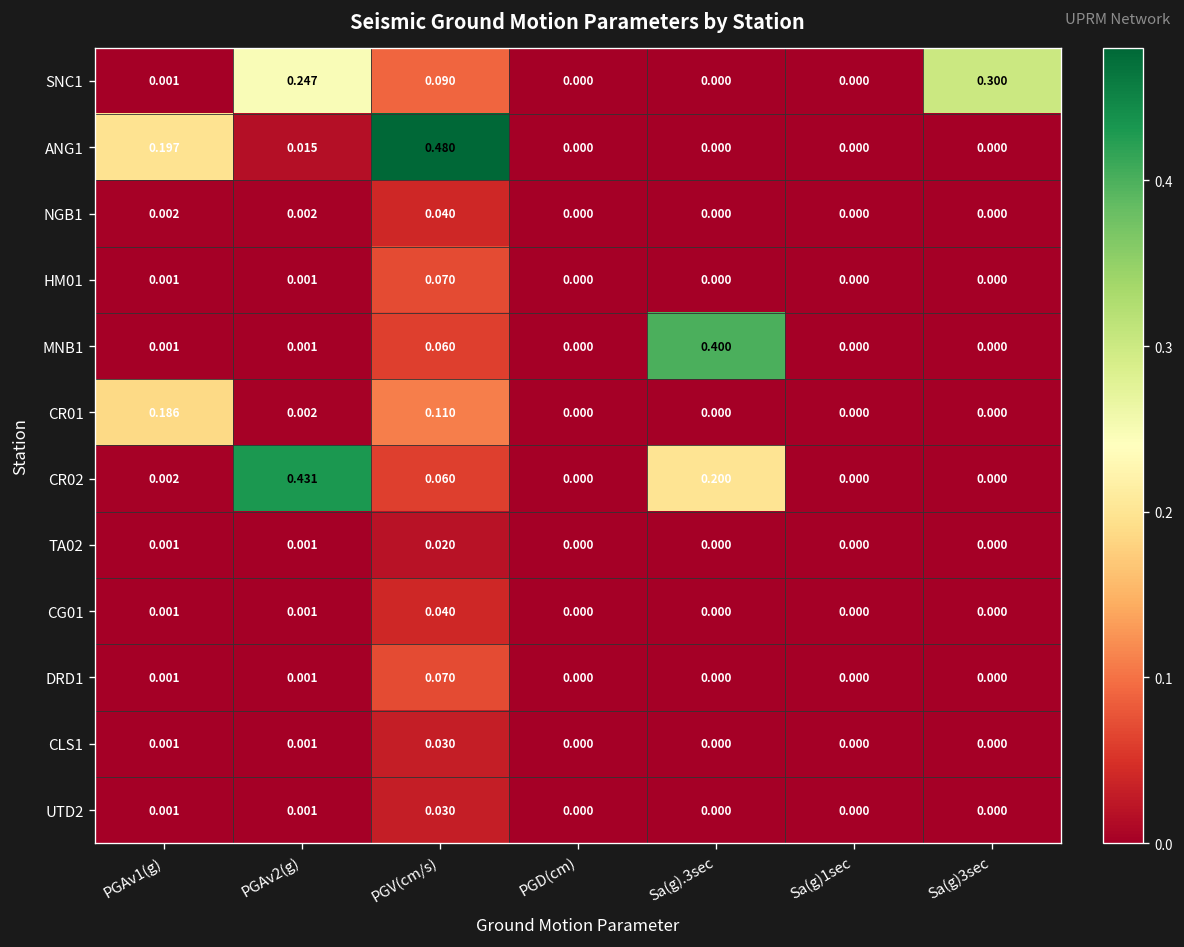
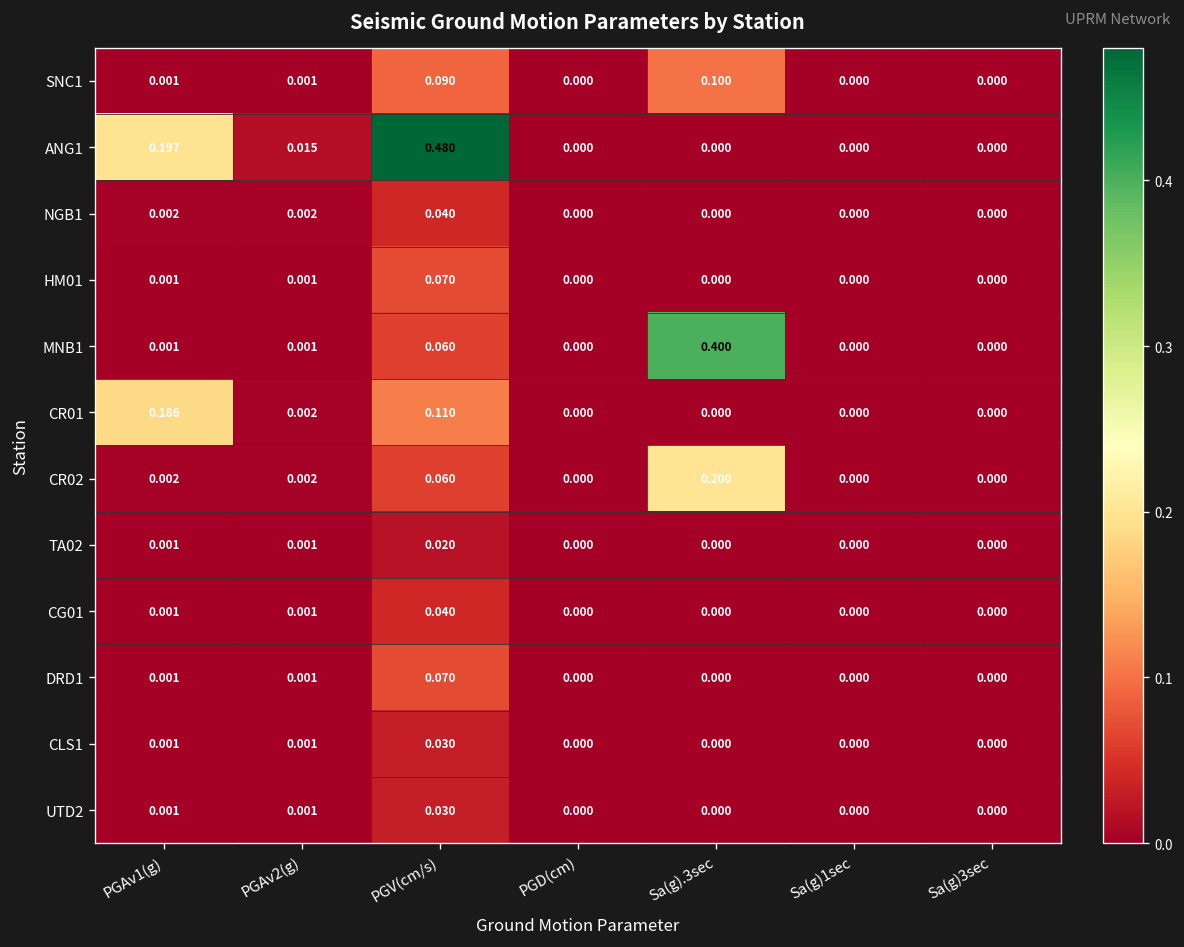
SNC1, PGAv2(g): 0.247 -> 0.001
SNC1, Sa(g).3sec: 0.000 -> 0.100
SNC1, Sa(g)3sec: 0.300 -> 0.000
CR02, PGAv2(g): 0.431 -> 0.002
